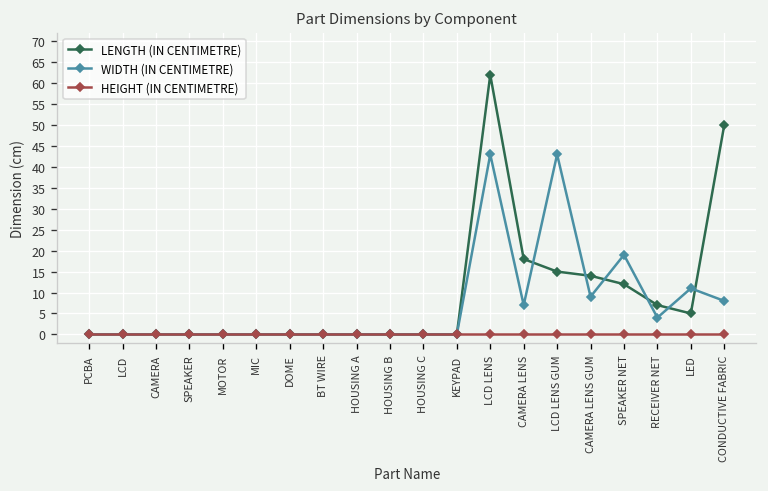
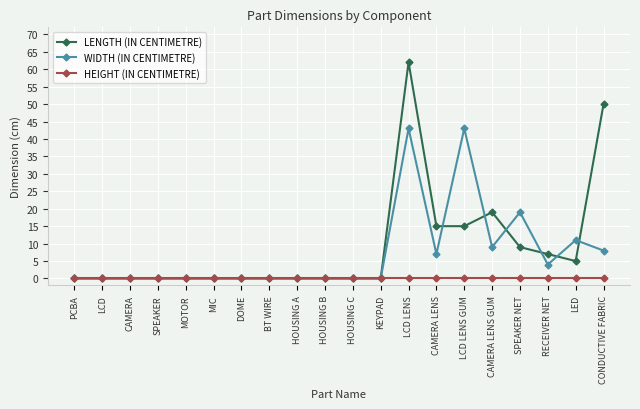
LENGTH (IN CENTIMETRE), CAMERA LENS: 18 -> 15
LENGTH (IN CENTIMETRE), CAMERA LENS GUM: 14 -> 19
LENGTH (IN CENTIMETRE), SPEAKER NET: 12 -> 9
